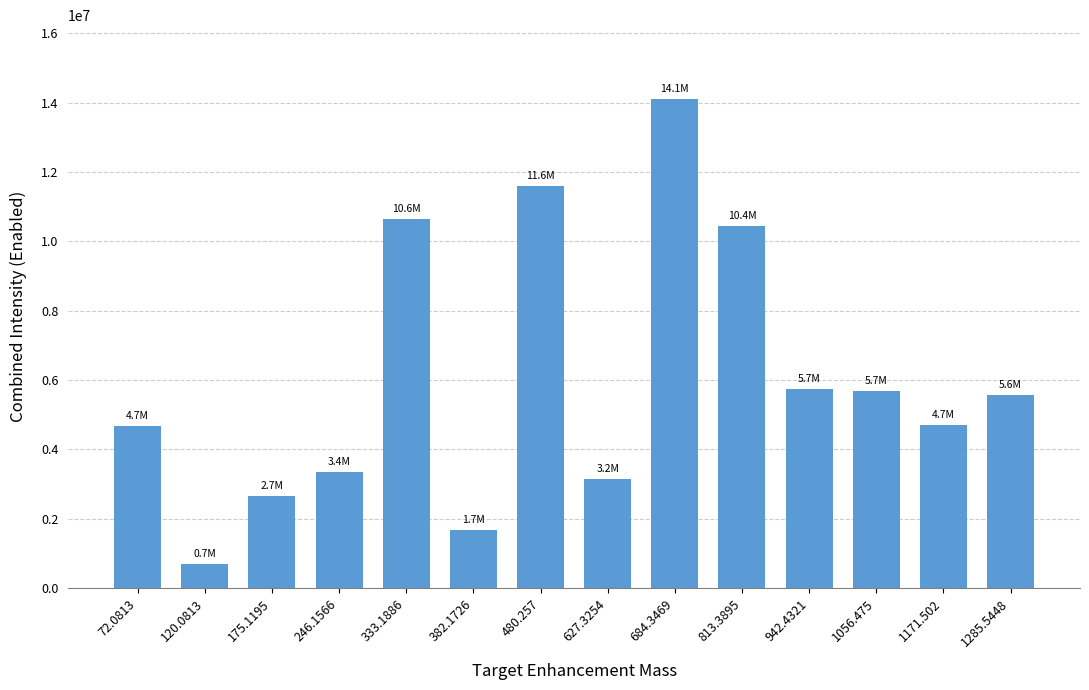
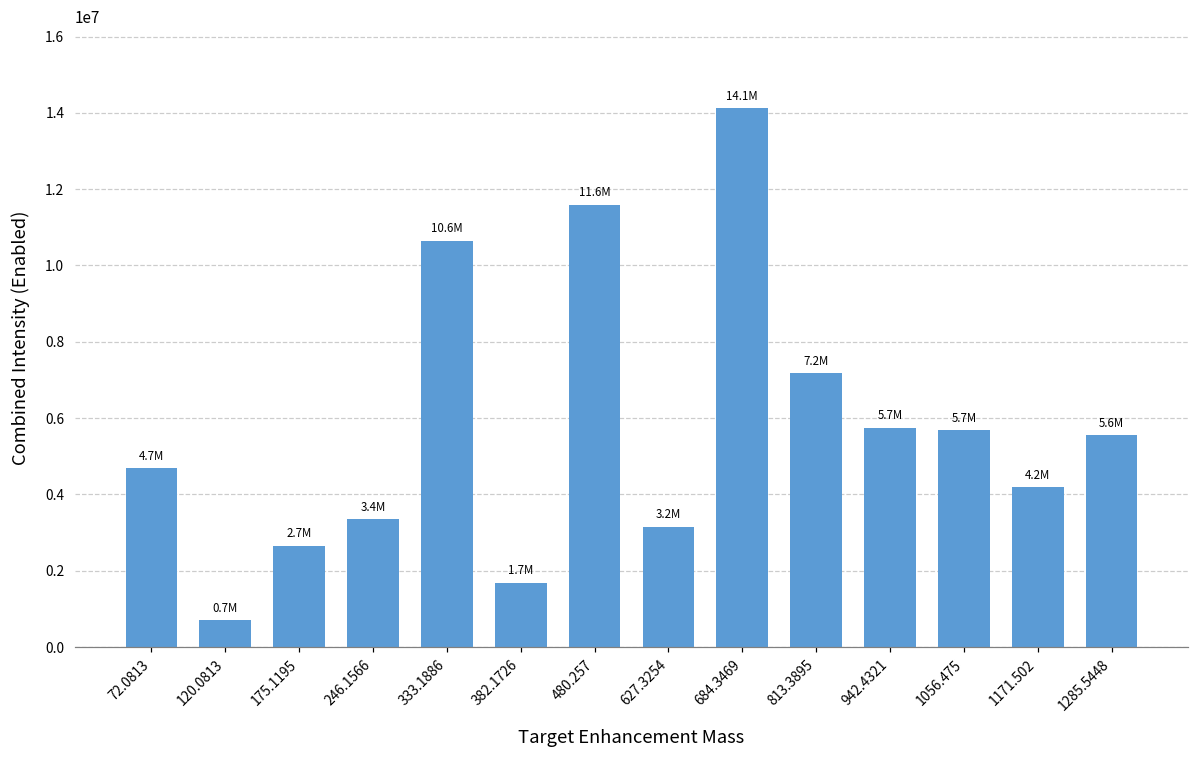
813.3895: 10.4M -> 7.2M
1171.502: 4.7M -> 4.2M
